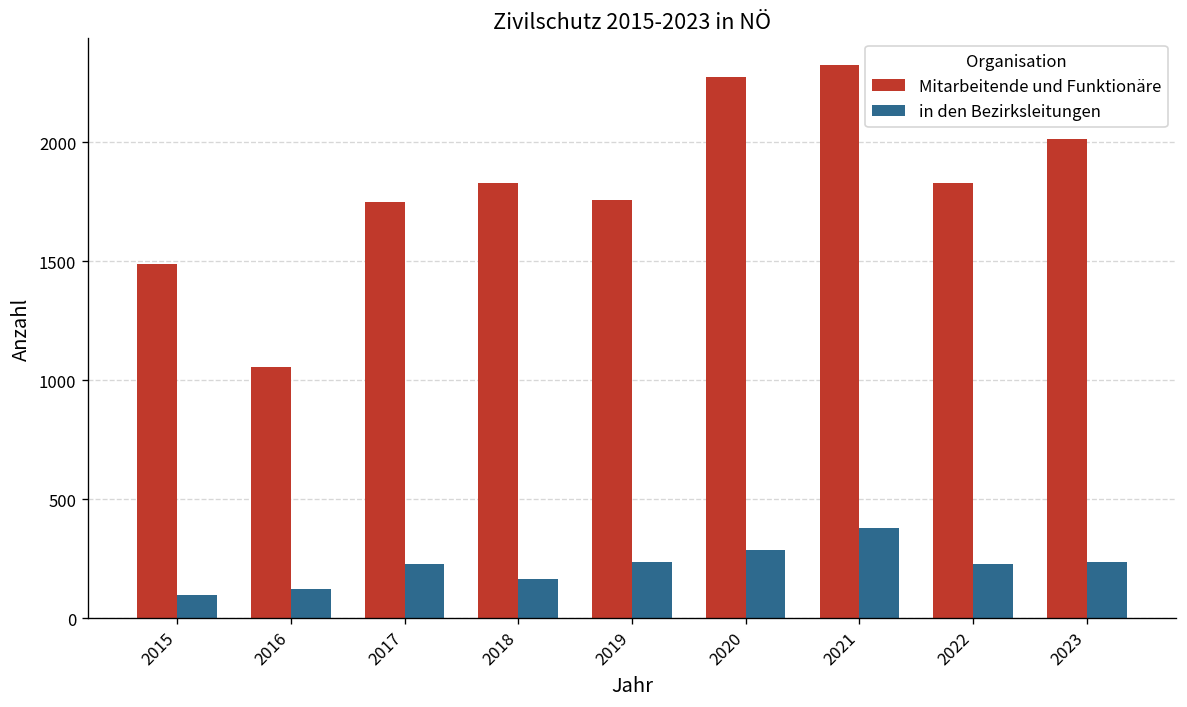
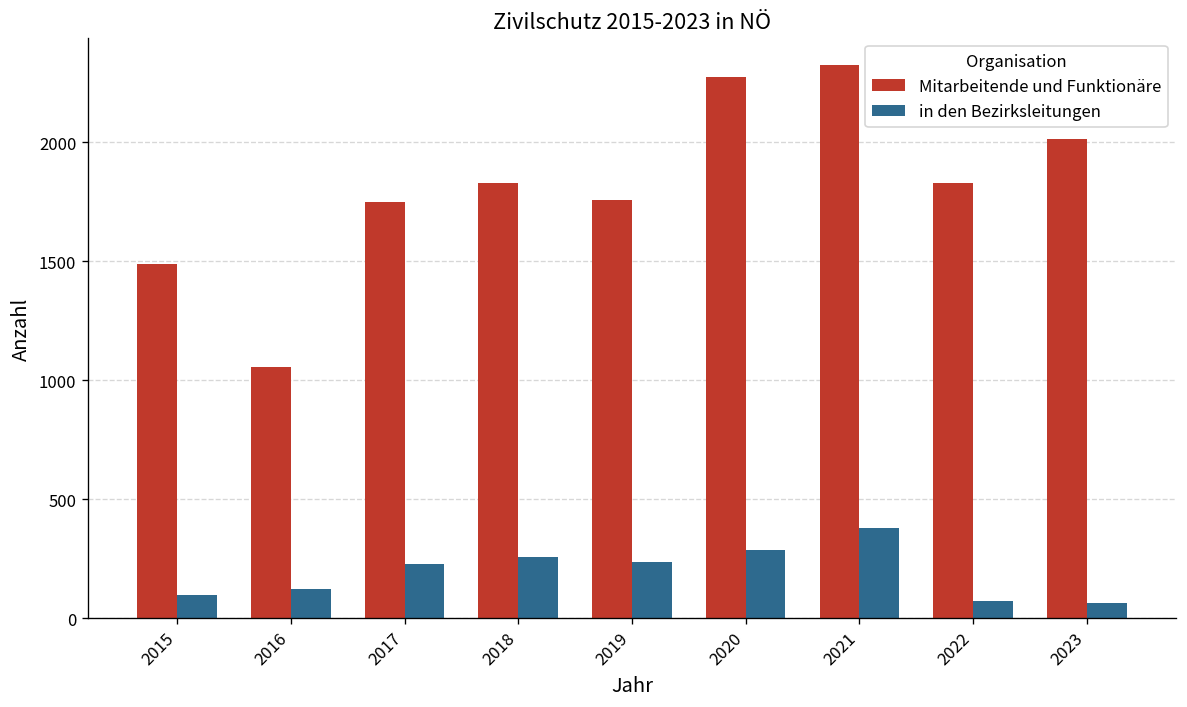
in den Bezirksleitungen, 2018: 160 -> 260
in den Bezirksleitungen, 2022: 230 -> 70
in den Bezirksleitungen, 2023: 240 -> 60
